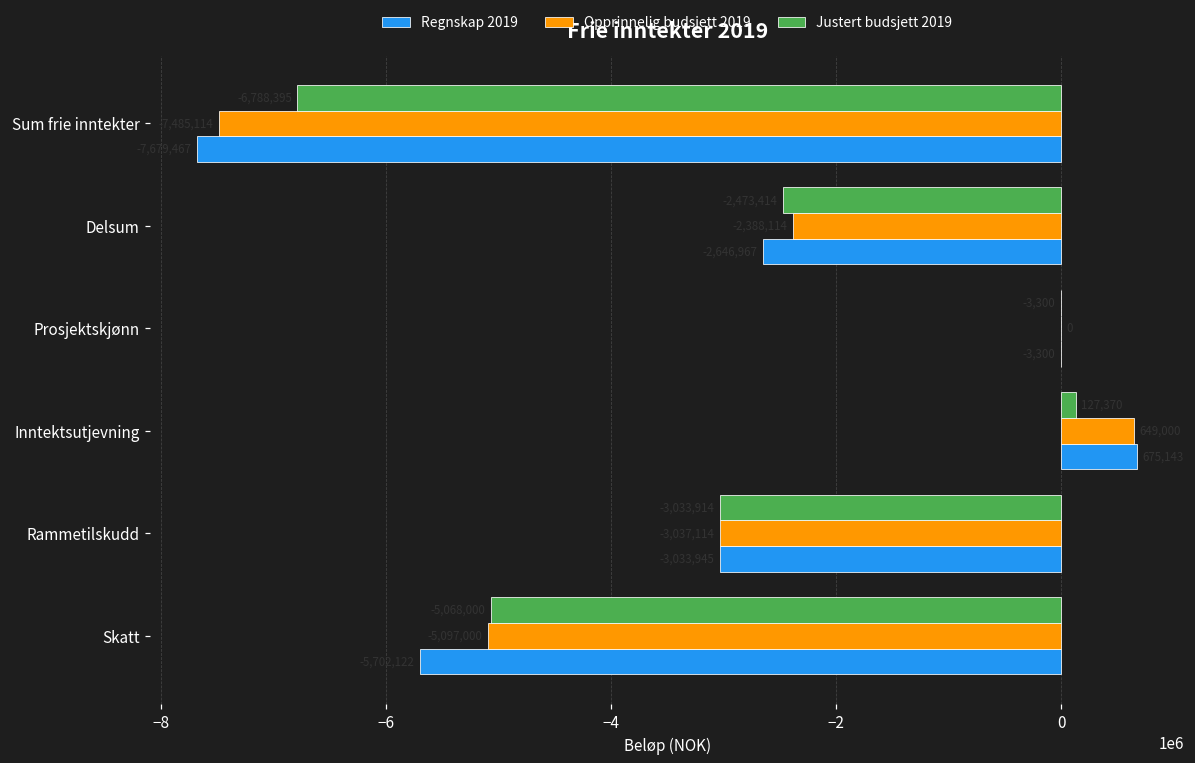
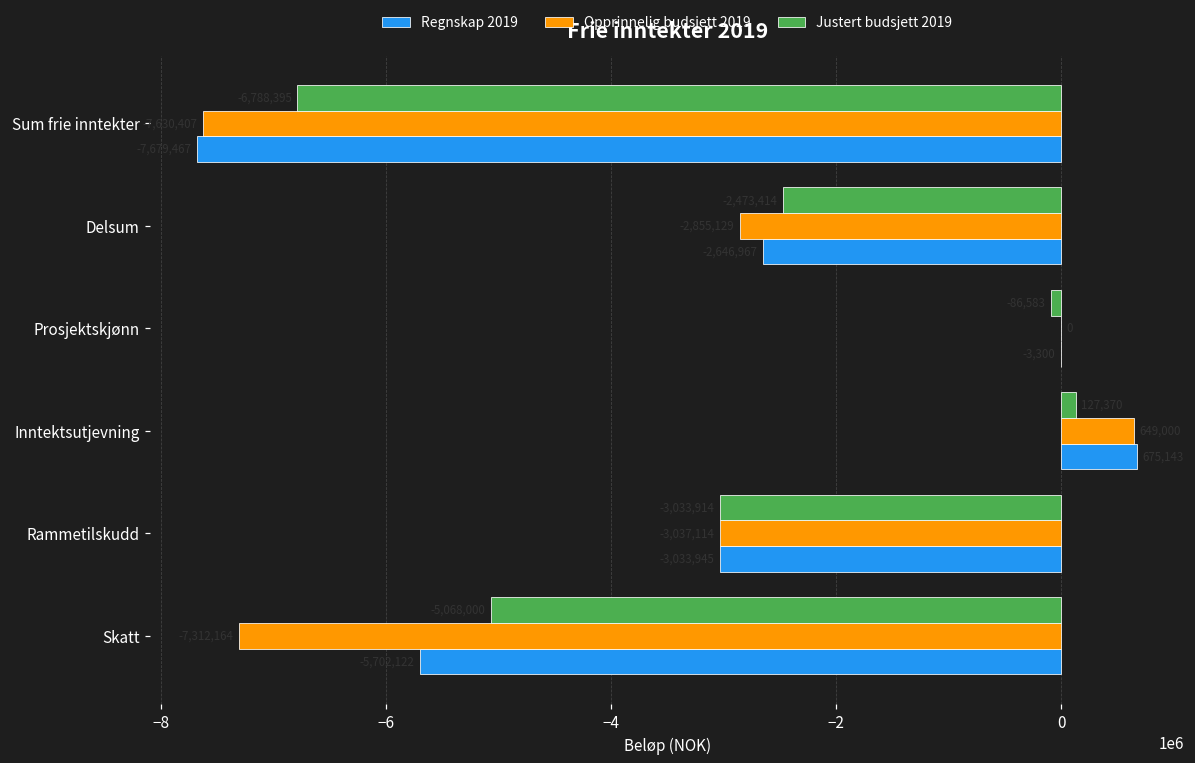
Opprinnelig budsjett 2019, Sum frie inntekter: -7490000 -> -7630000
Opprinnelig budsjett 2019, Delsum: -2390000 -> -2860000
Justert budsjett 2019, Prosjektskjønn: 0 -> -90000
Opprinnelig budsjett 2019, Skatt: -5100000 -> -7310000
